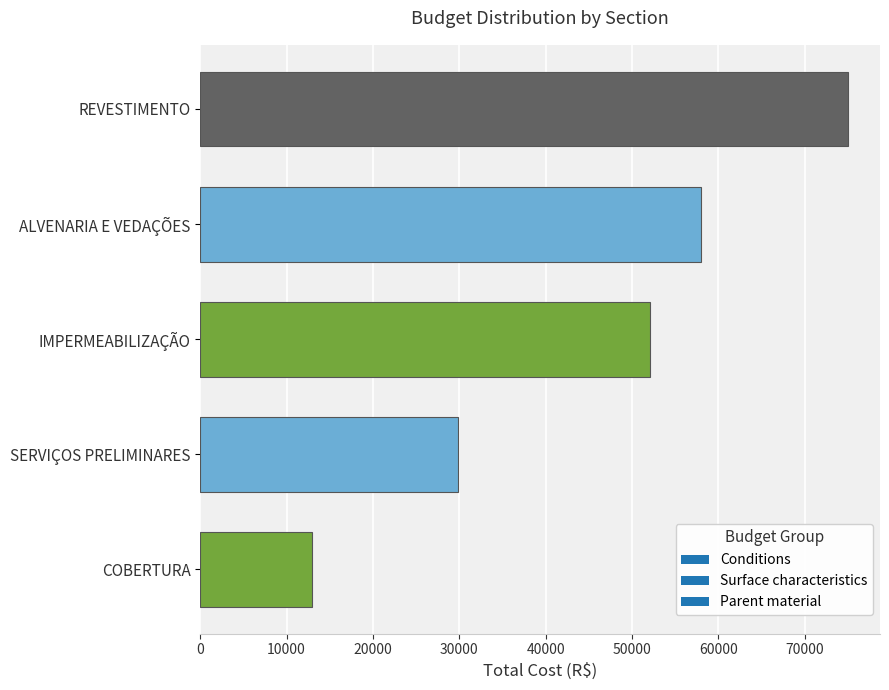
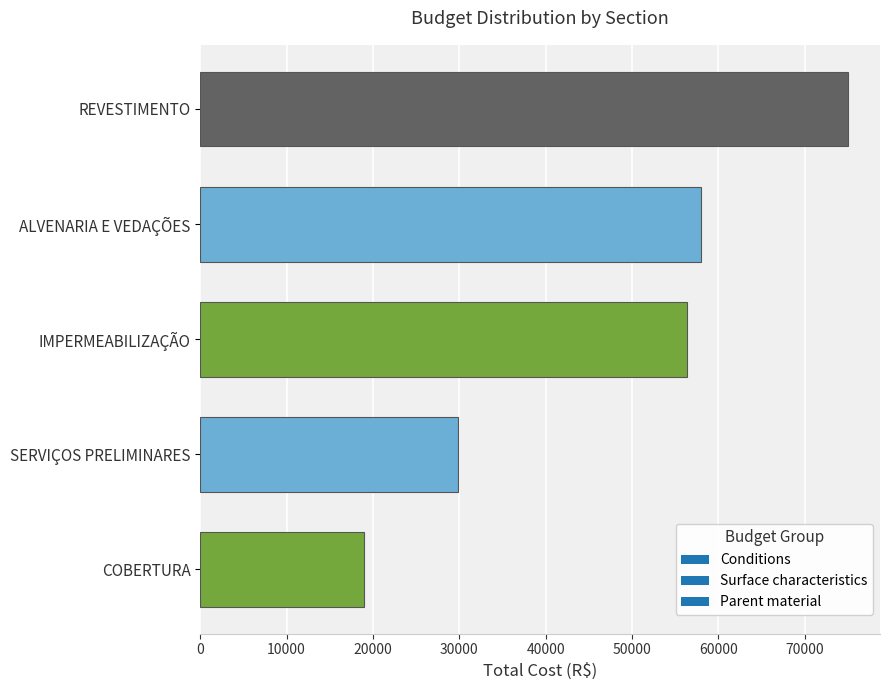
IMPERMEABILIZAÇÃO: 52000 -> 56000
COBERTURA: 13000 -> 19000
